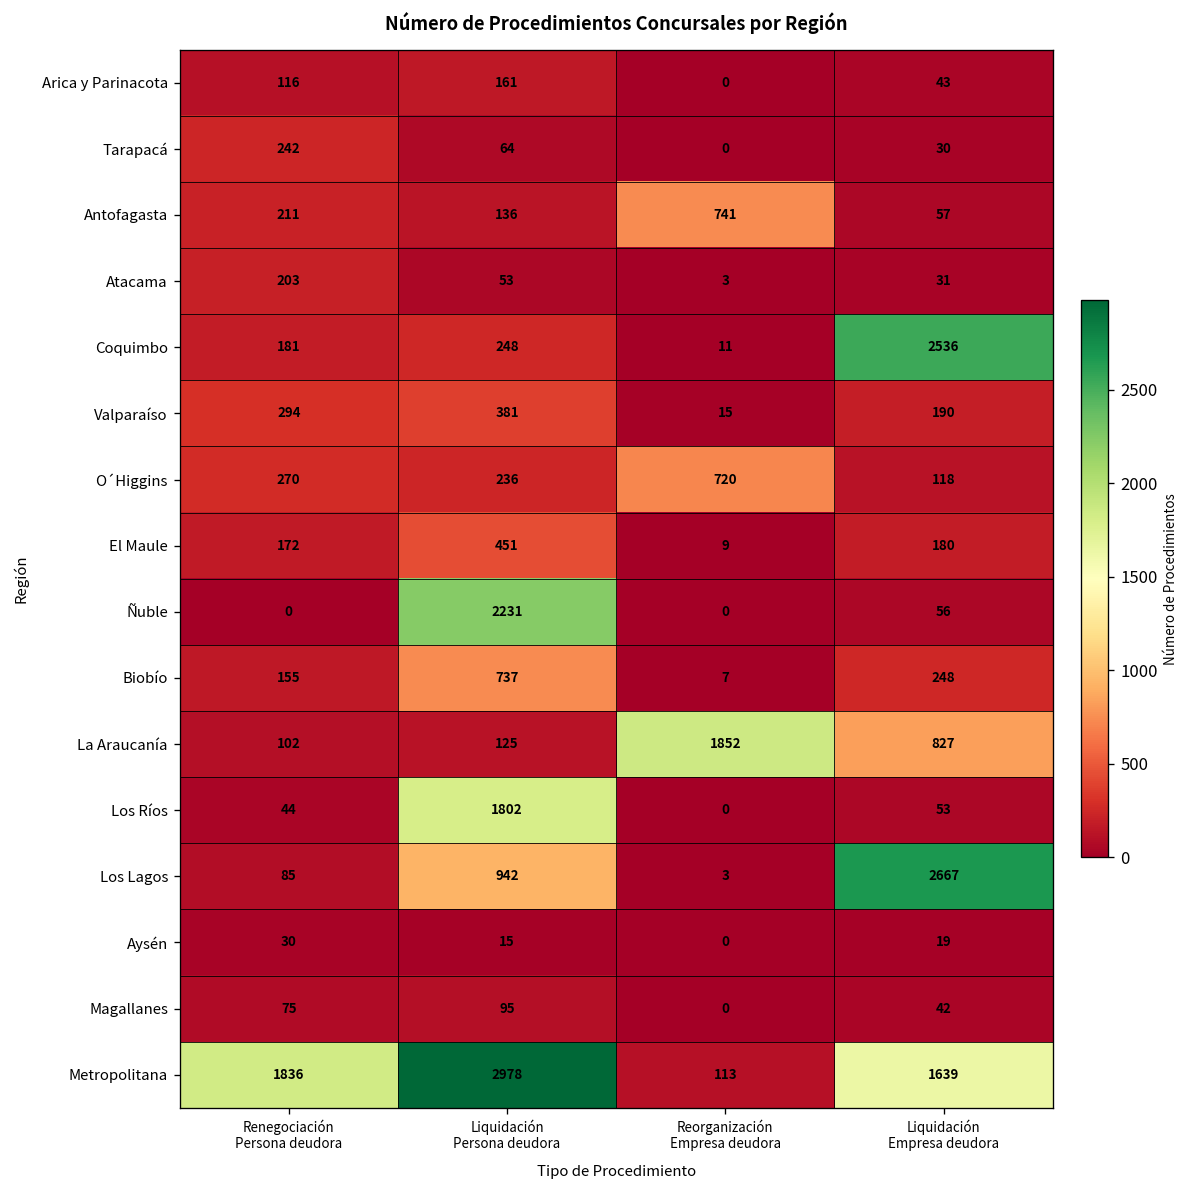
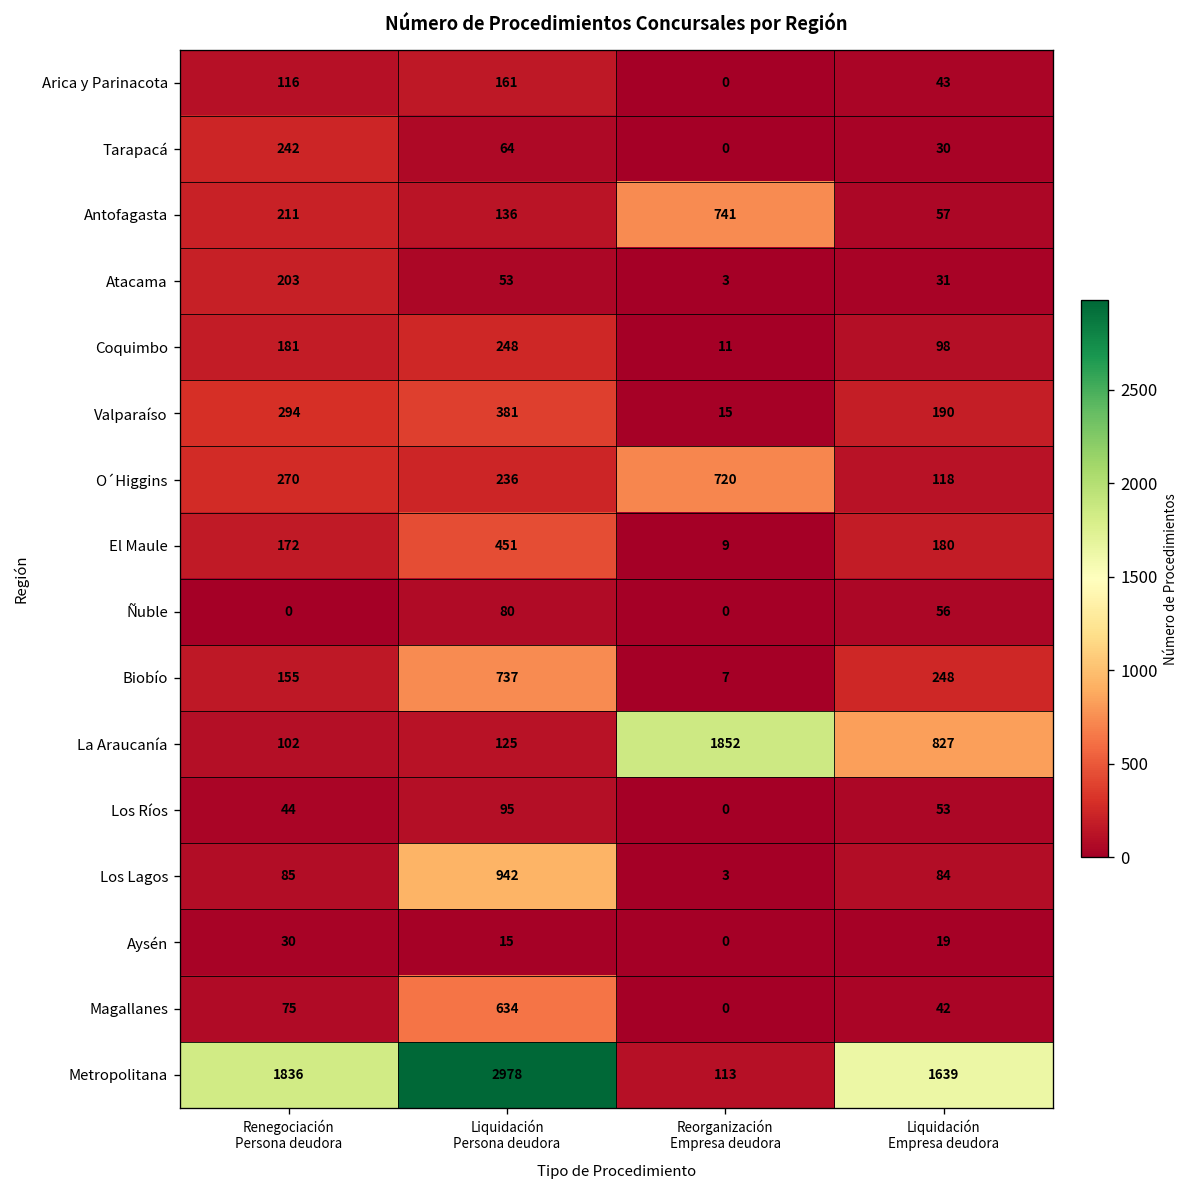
Coquimbo, Liquidación Empresa deudora: 2536 -> 98
Ñuble, Liquidación Persona deudora: 2231 -> 80
Los Ríos, Liquidación Persona deudora: 1802 -> 95
Los Lagos, Liquidación Empresa deudora: 2667 -> 84
Magallanes, Liquidación Persona deudora: 95 -> 634
